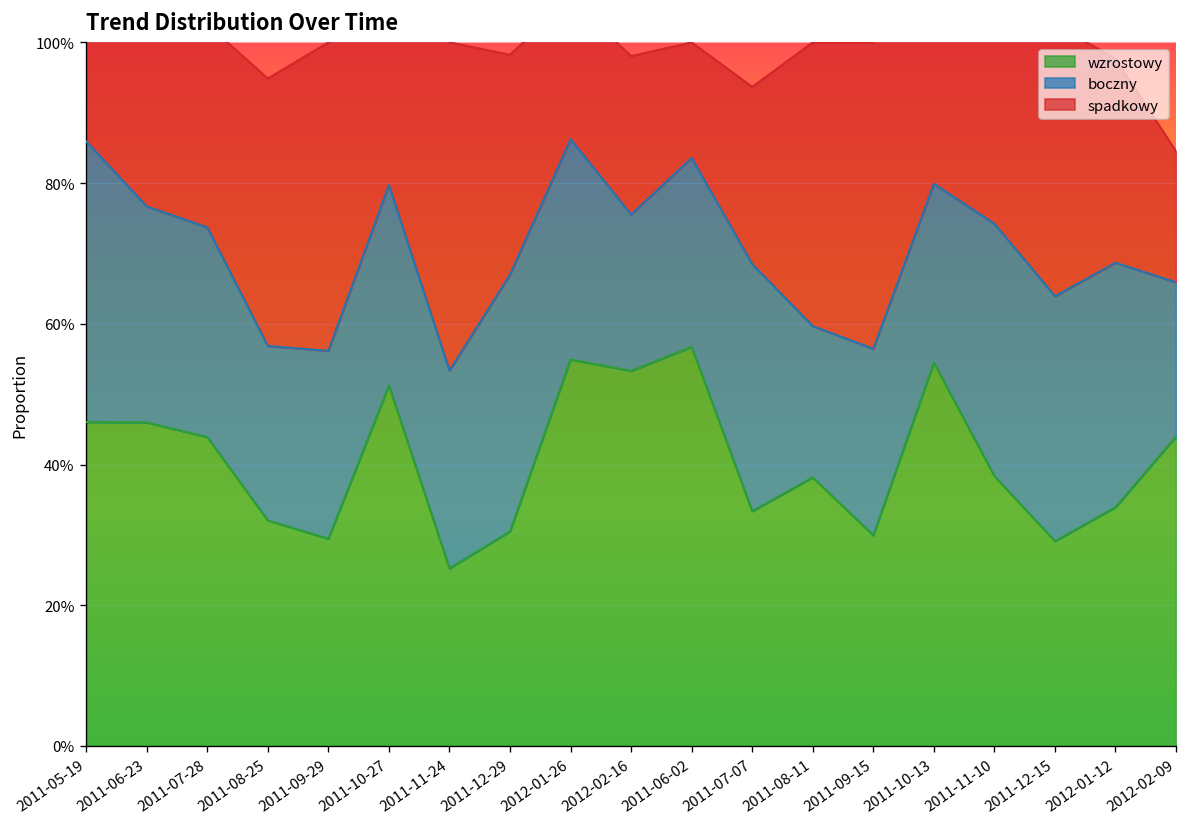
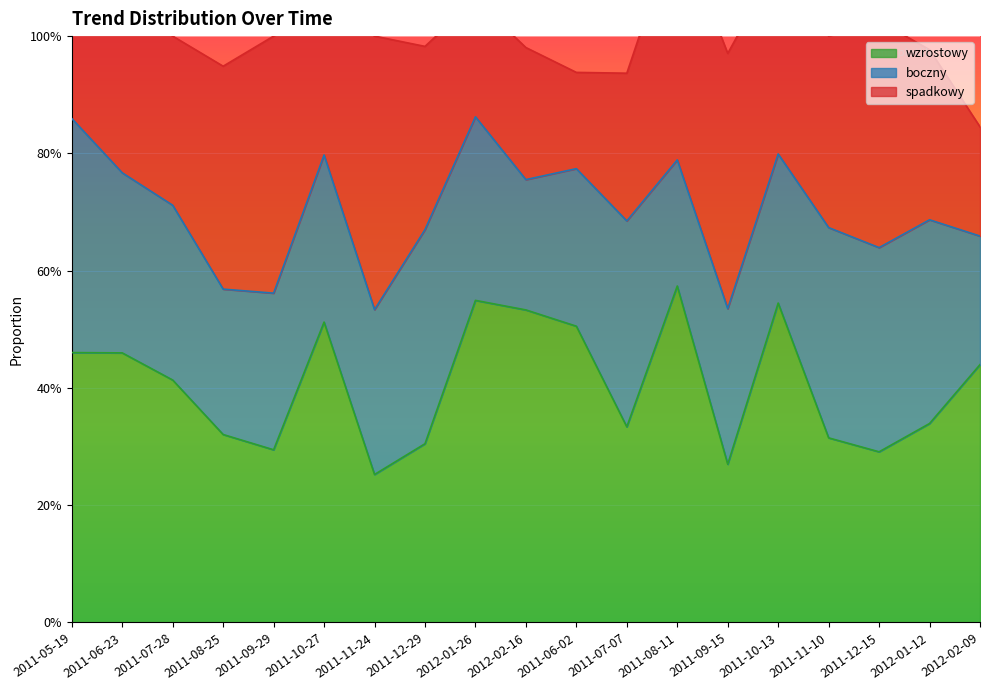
wzrostowy, 2011-07-28: 44% -> 41%
wzrostowy, 2011-06-02: 57% -> 51%
wzrostowy, 2011-08-11: 38% -> 57%
wzrostowy, 2011-09-15: 30% -> 27%
wzrostowy, 2011-11-10: 38% -> 31%
